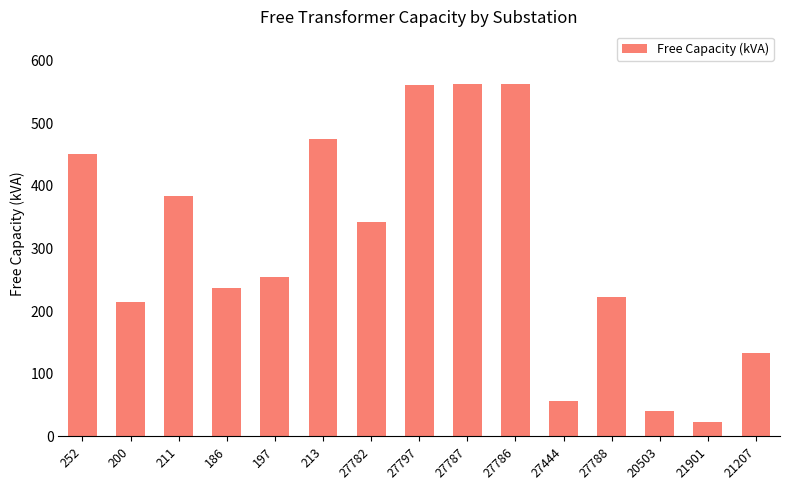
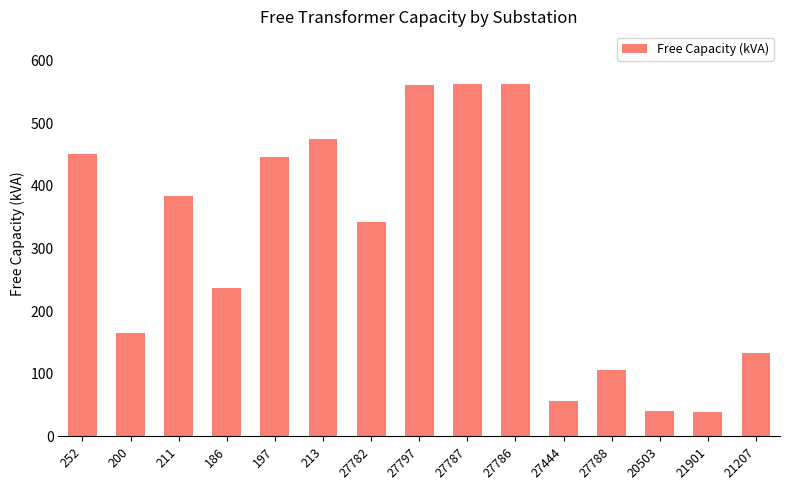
200: 210 -> 170
197: 250 -> 450
27788: 220 -> 110
21901: 20 -> 40
